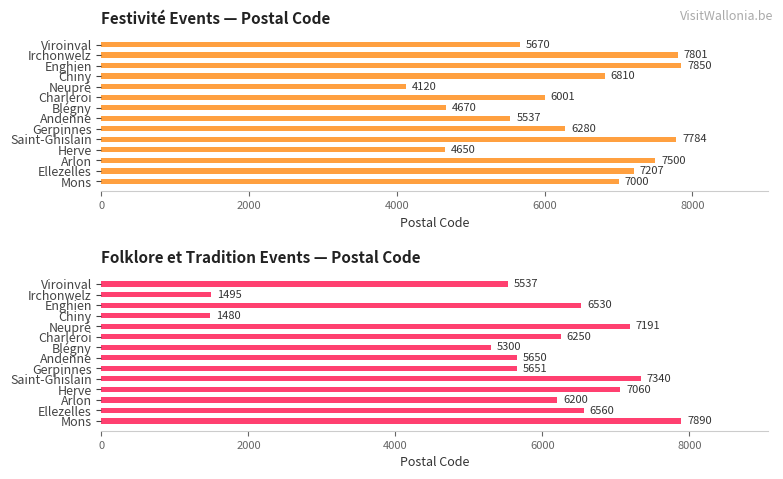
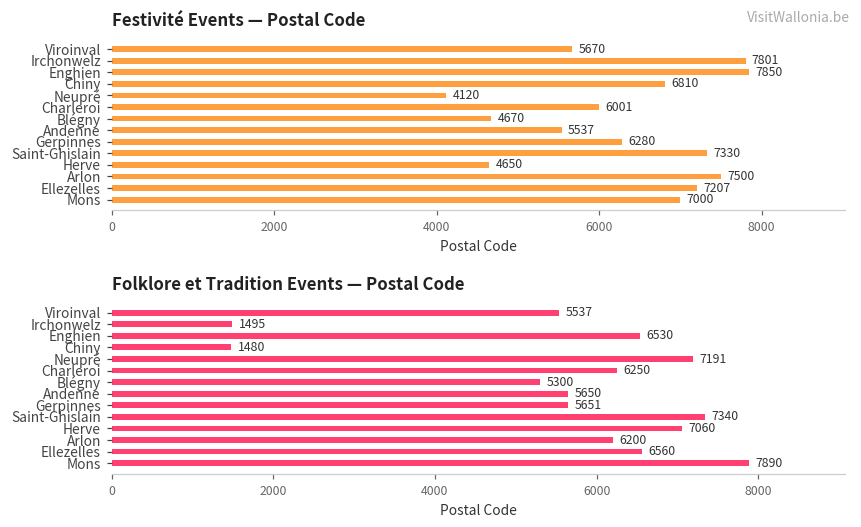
Festivité Events — Postal Code, Saint-Ghislain: 7784 -> 7330
